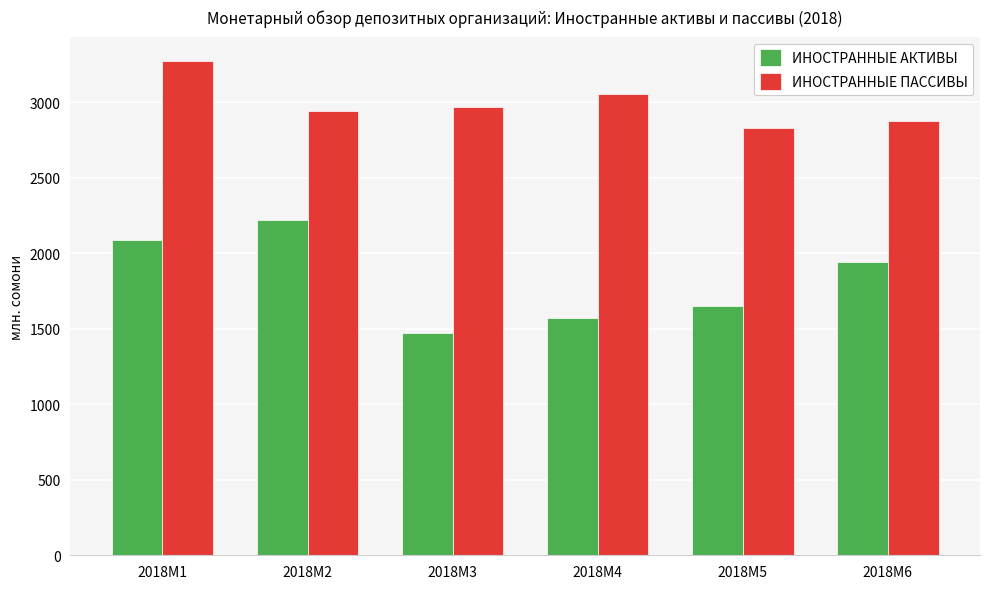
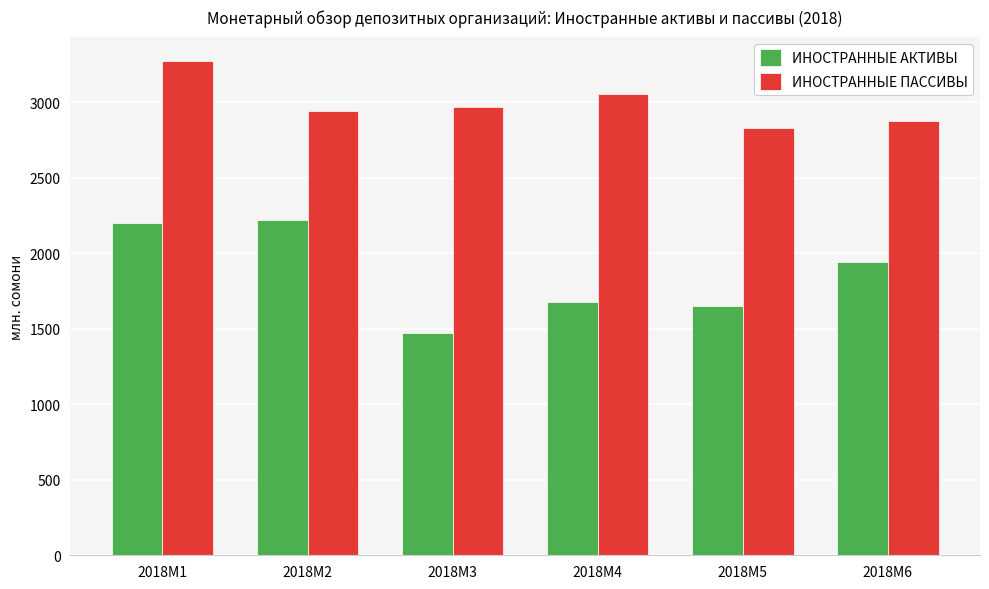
ИНОСТРАННЫЕ АКТИВЫ, 2018M1: 2090 -> 2200
ИНОСТРАННЫЕ АКТИВЫ, 2018M4: 1570 -> 1680
